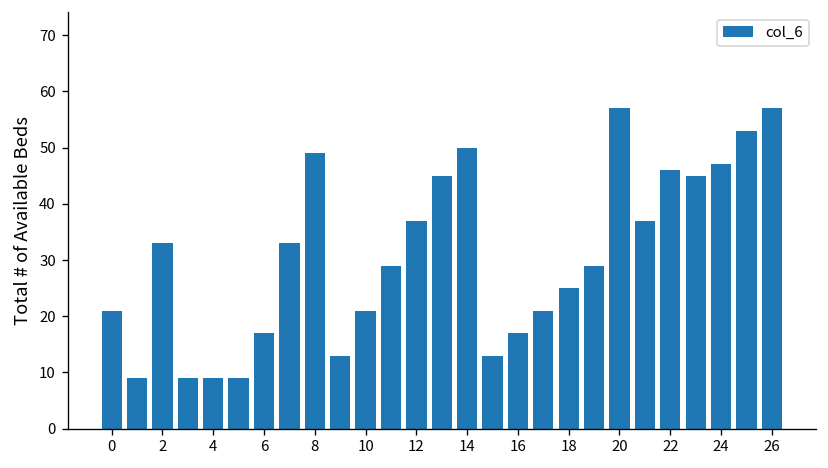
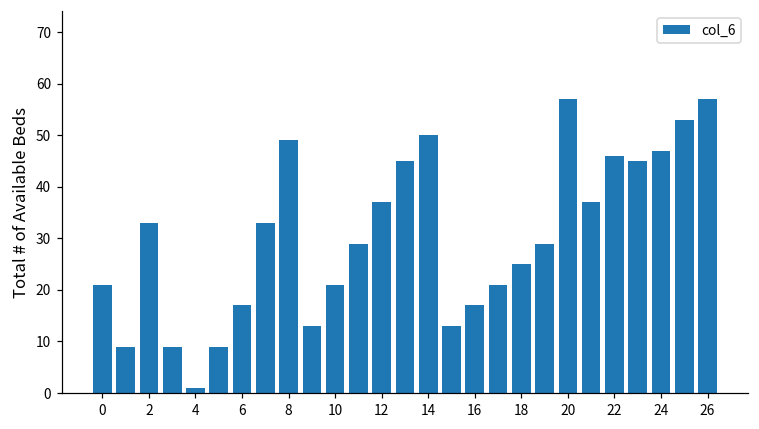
4: 9 -> 1
